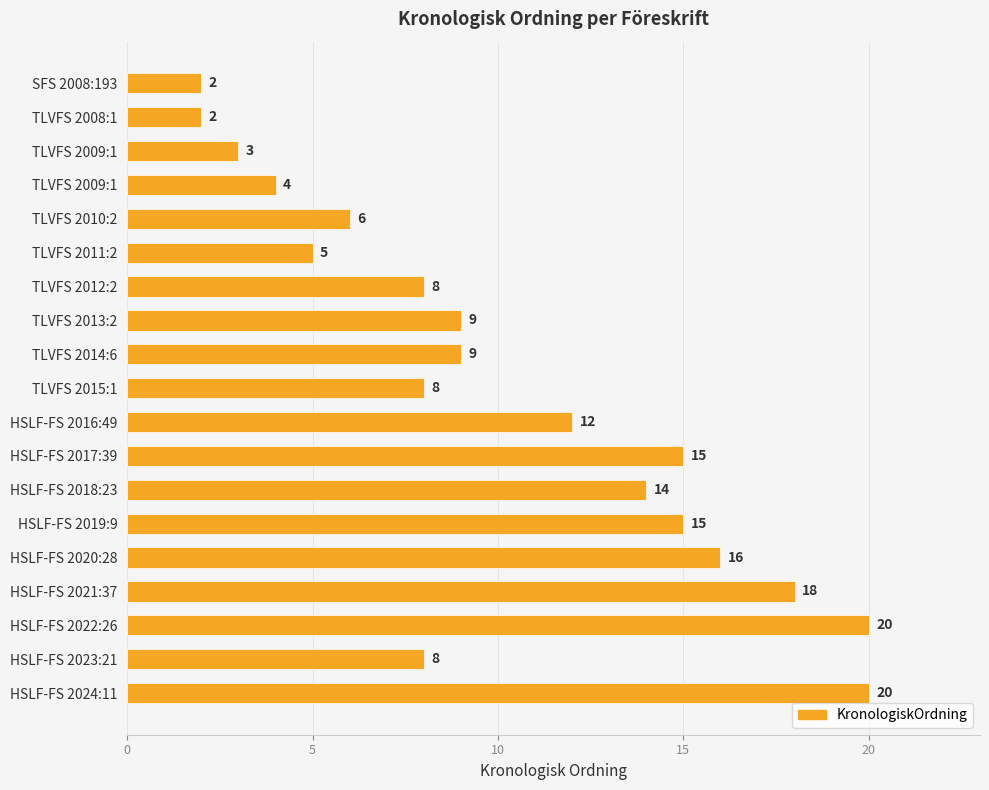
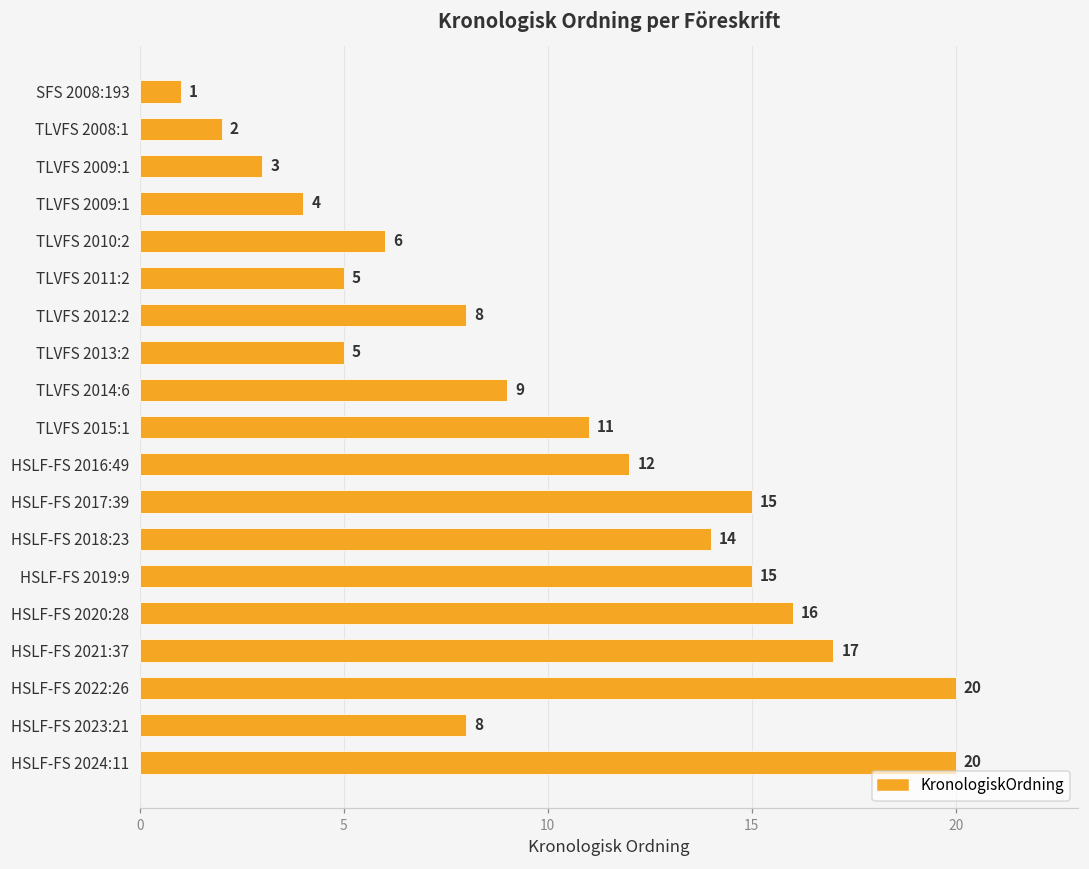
SFS 2008:193: 2 -> 1
TLVFS 2013:2: 9 -> 5
TLVFS 2015:1: 8 -> 11
HSLF-FS 2021:37: 18 -> 17
